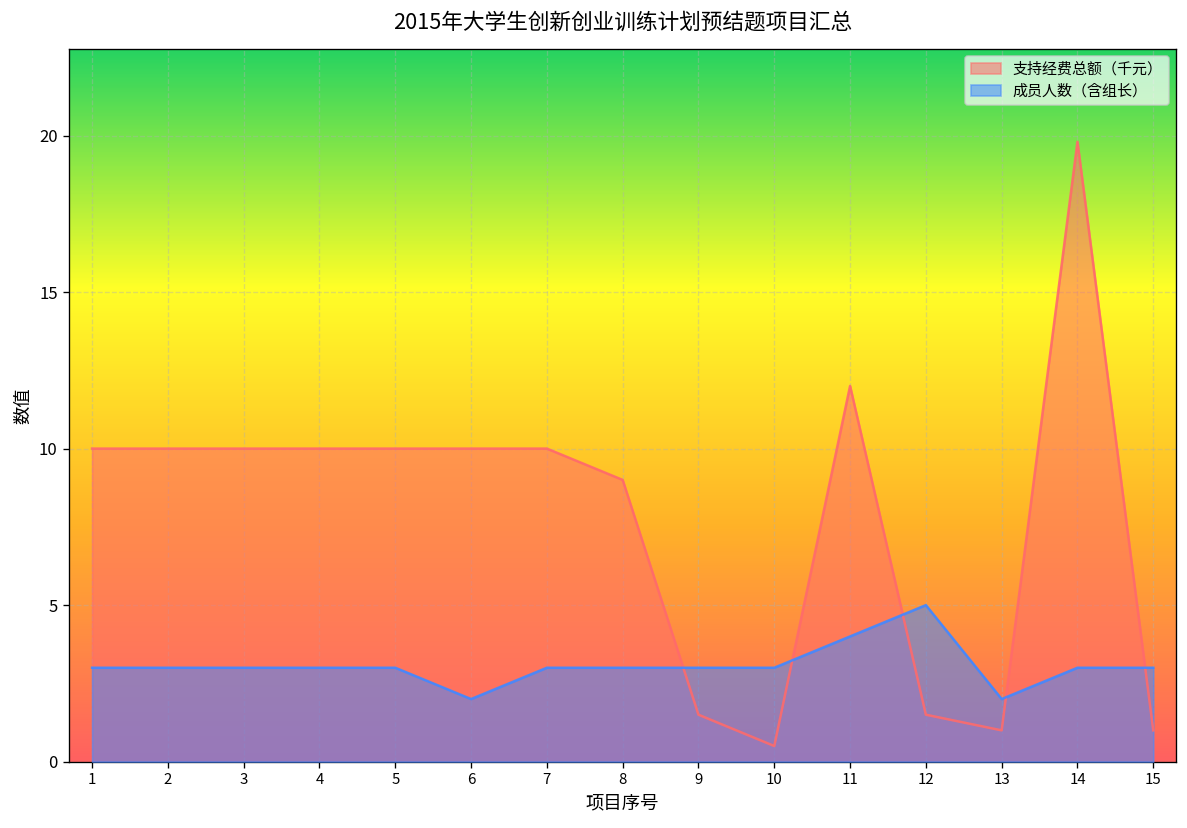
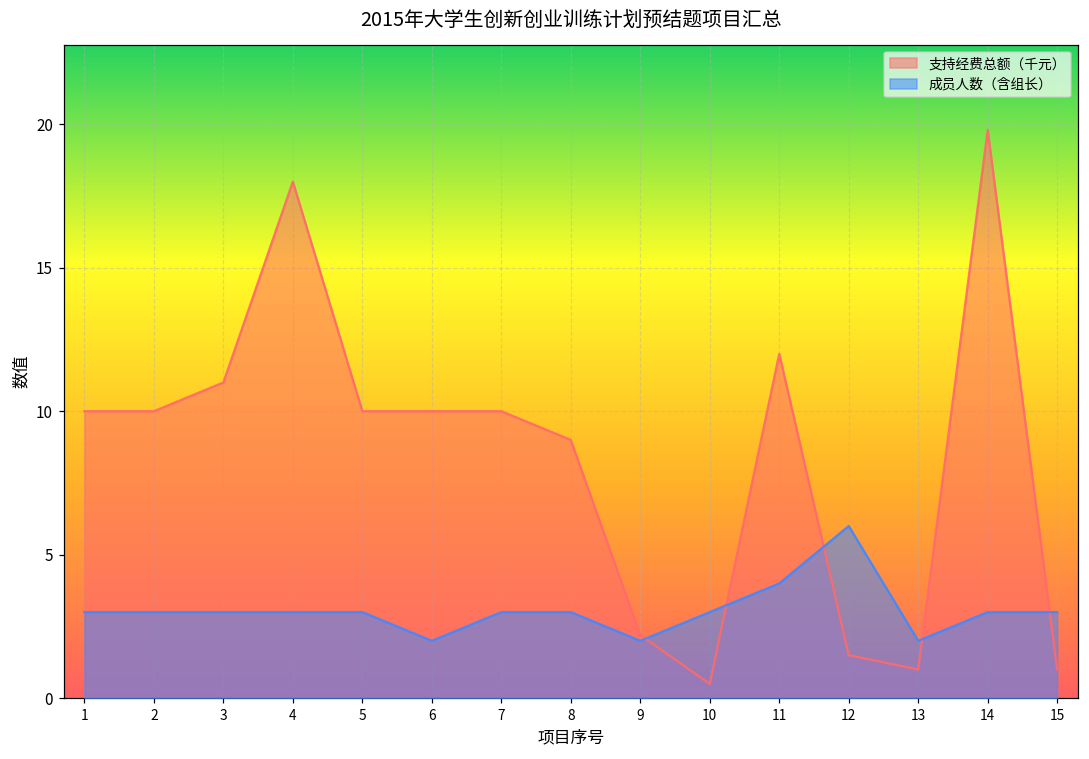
支持经费总额（千元）, 3: 10 -> 11
支持经费总额（千元）, 4: 10 -> 18
支持经费总额（千元）, 9: 1.5 -> 2.2
成员人数（含组长）, 9: 3 -> 2
成员人数（含组长）, 12: 5 -> 6
